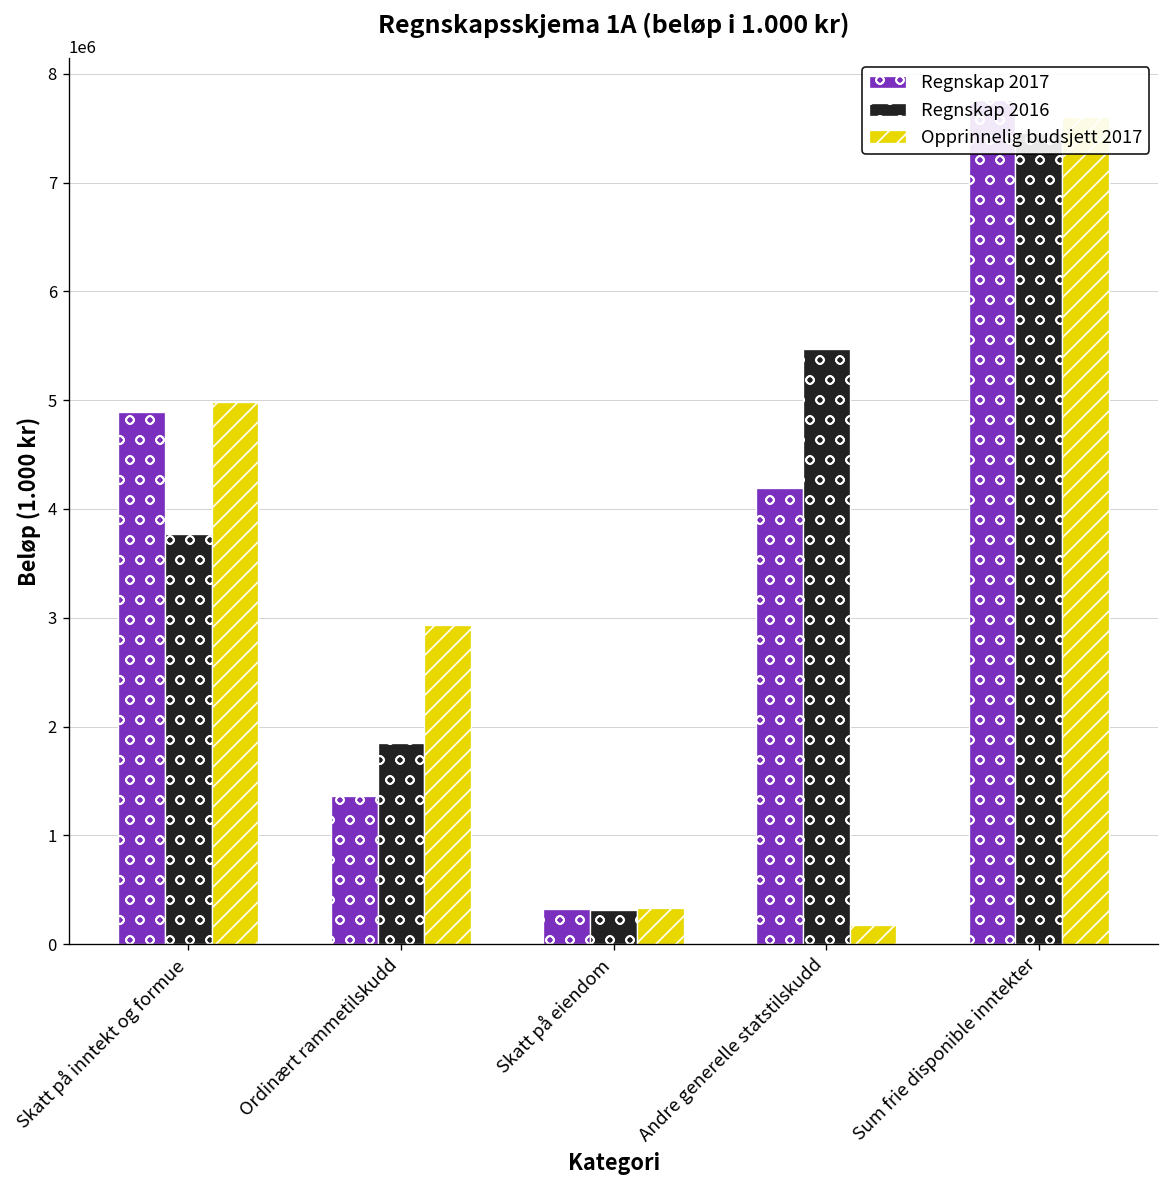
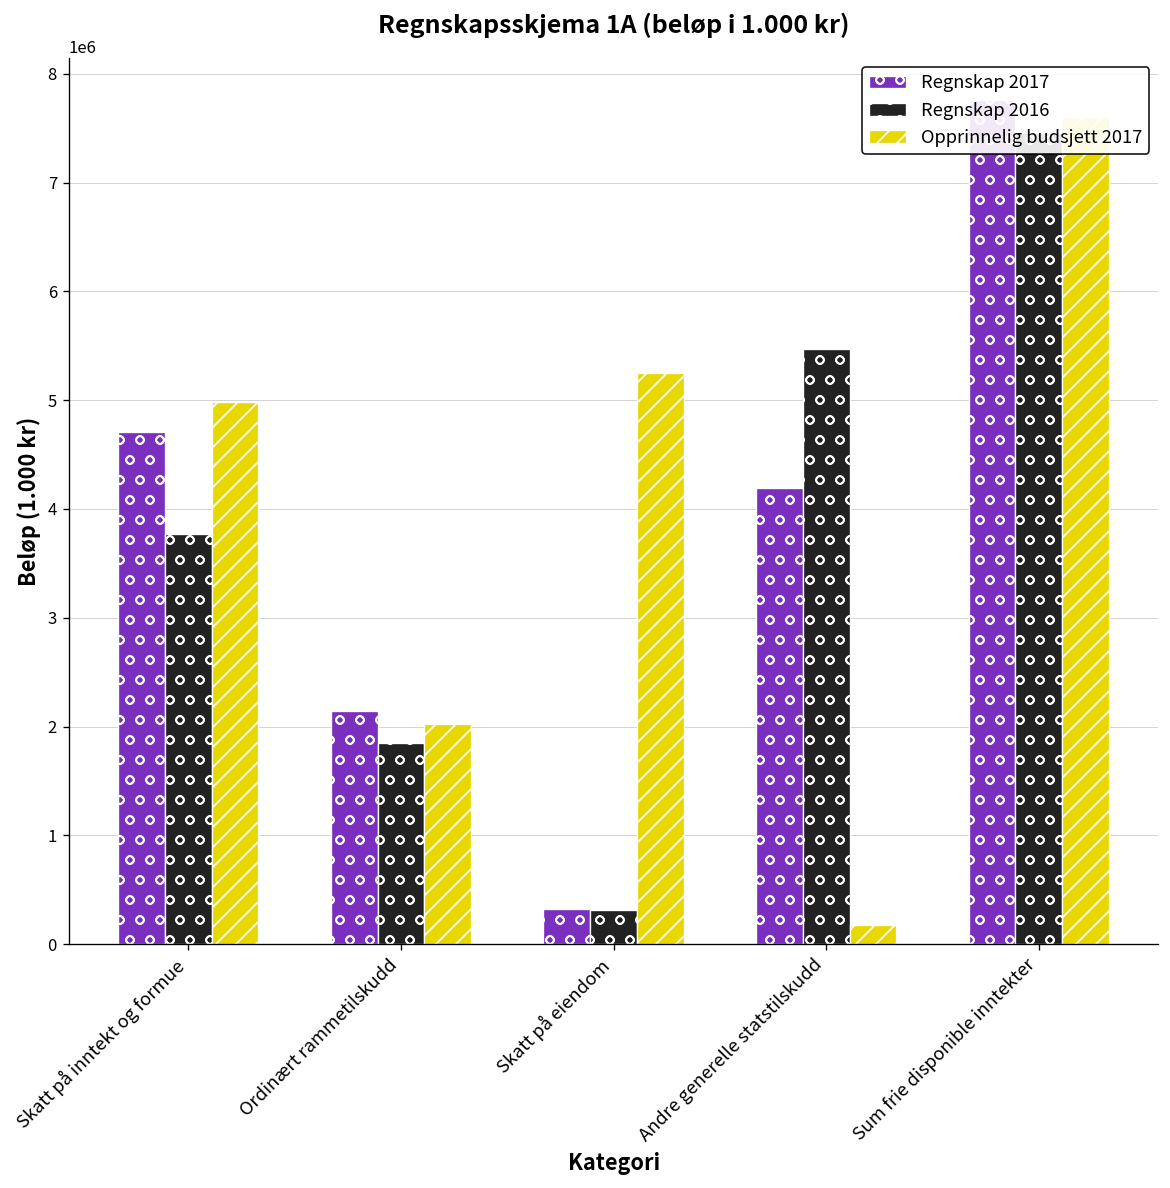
Regnskap 2017, Skatt på inntekt og formue: 4900000 -> 4700000
Regnskap 2017, Ordinært rammetilskudd: 1400000 -> 2100000
Opprinnelig budsjett 2017, Ordinært rammetilskudd: 2900000 -> 2000000
Opprinnelig budsjett 2017, Skatt på eiendom: 300000 -> 5300000
